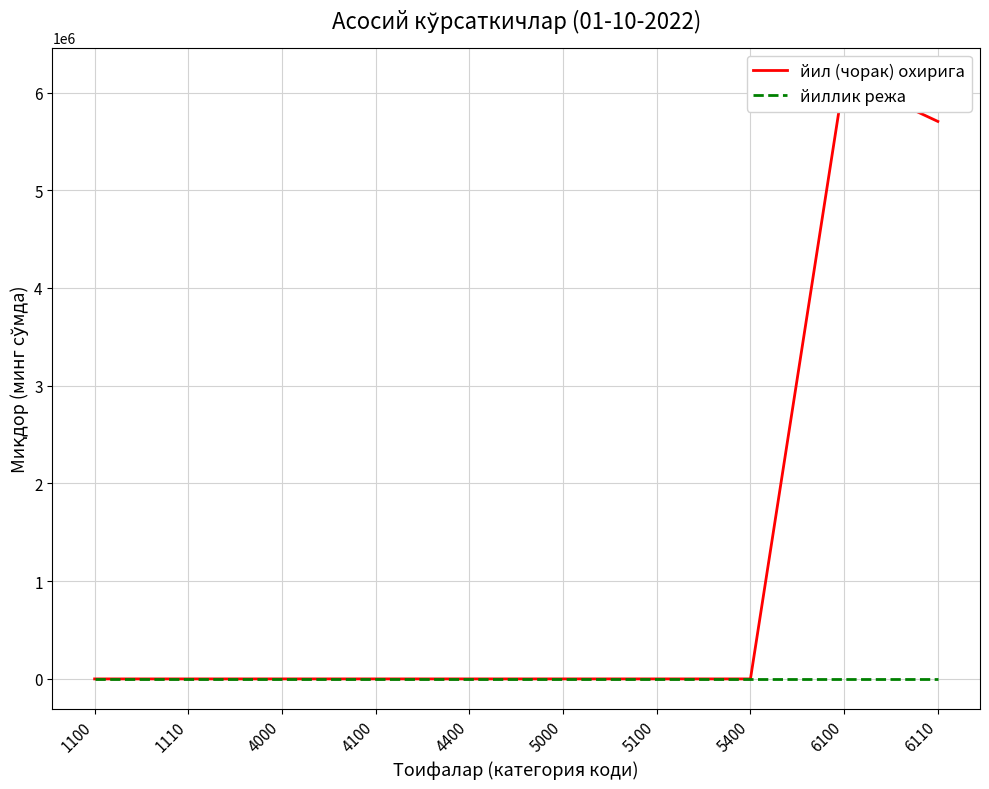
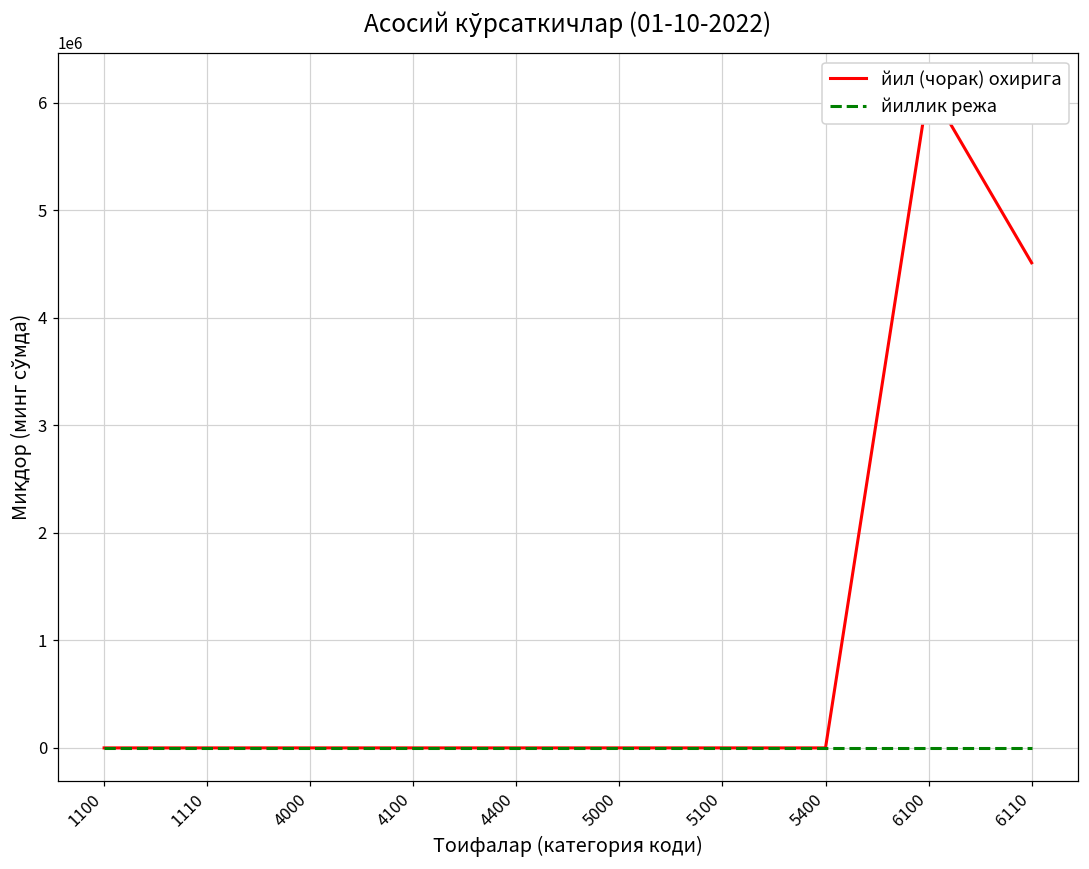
йил (чорак) охирига, 6110: 5700000 -> 4500000
